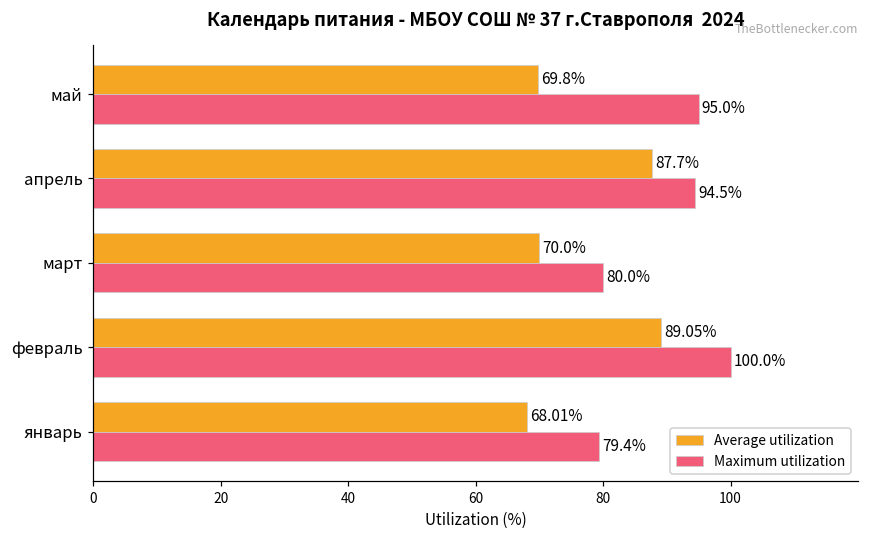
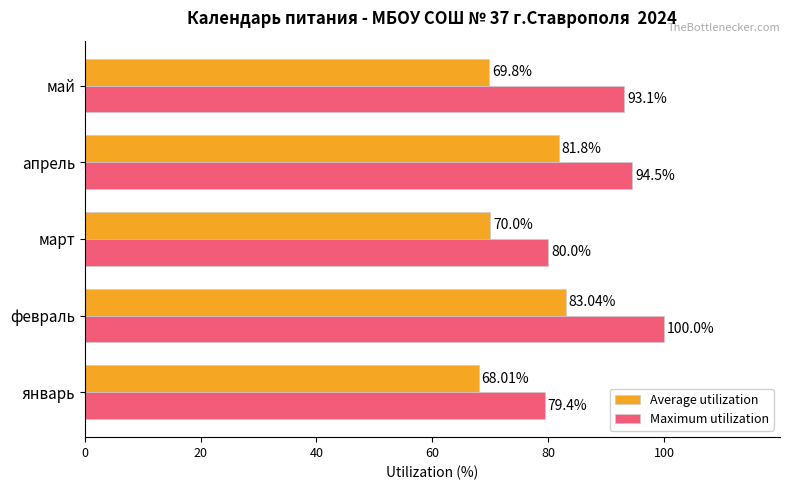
Maximum utilization, май: 95.0% -> 93.1%
Average utilization, апрель: 87.7% -> 81.8%
Average utilization, февраль: 89.05% -> 83.04%
